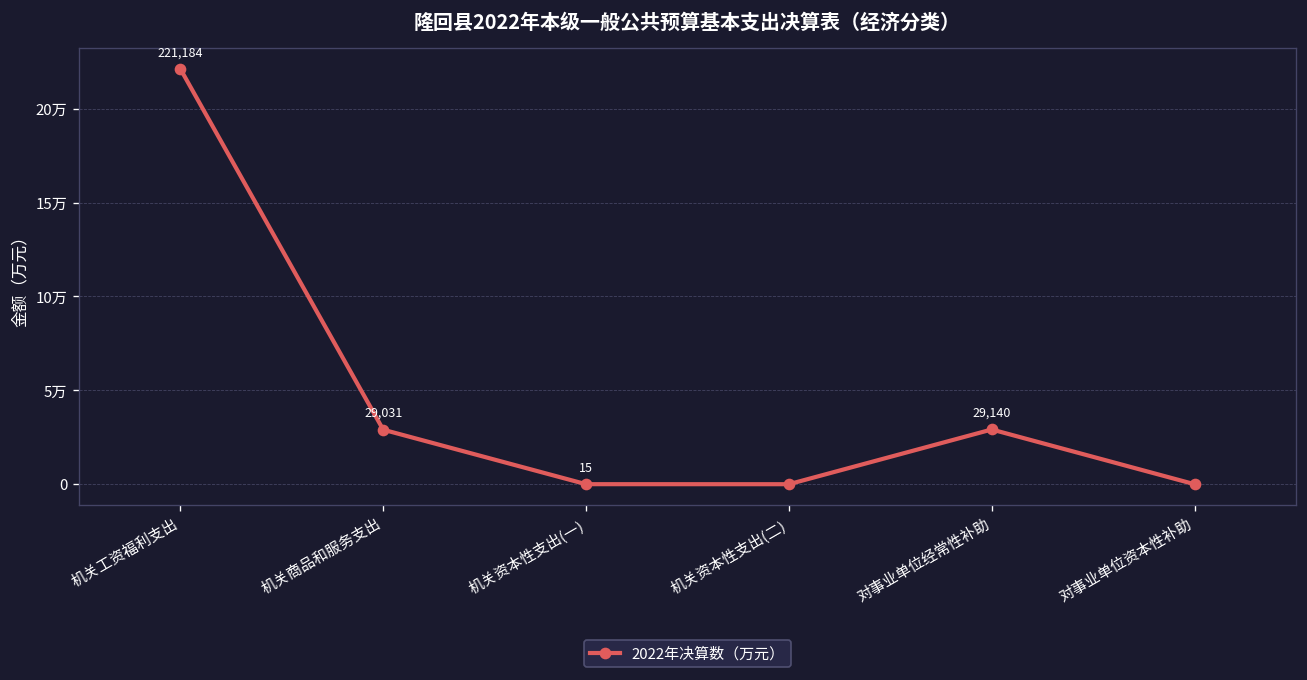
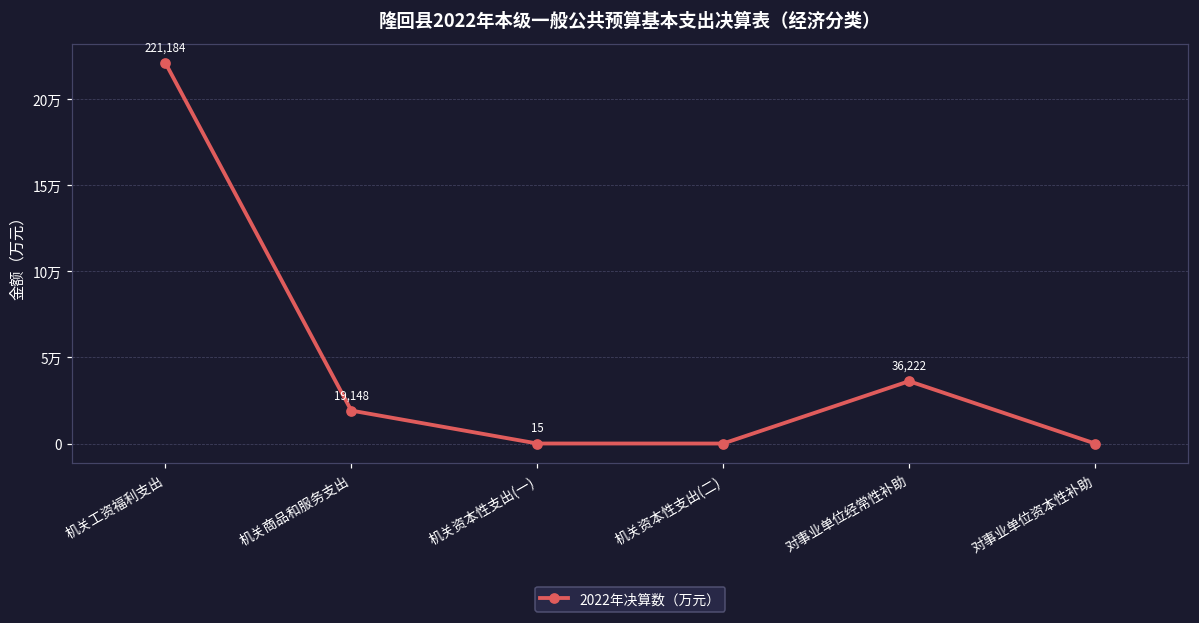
机关商品和服务支出: 29,031 -> 19,148
对事业单位经常性补助: 29,140 -> 36,222
